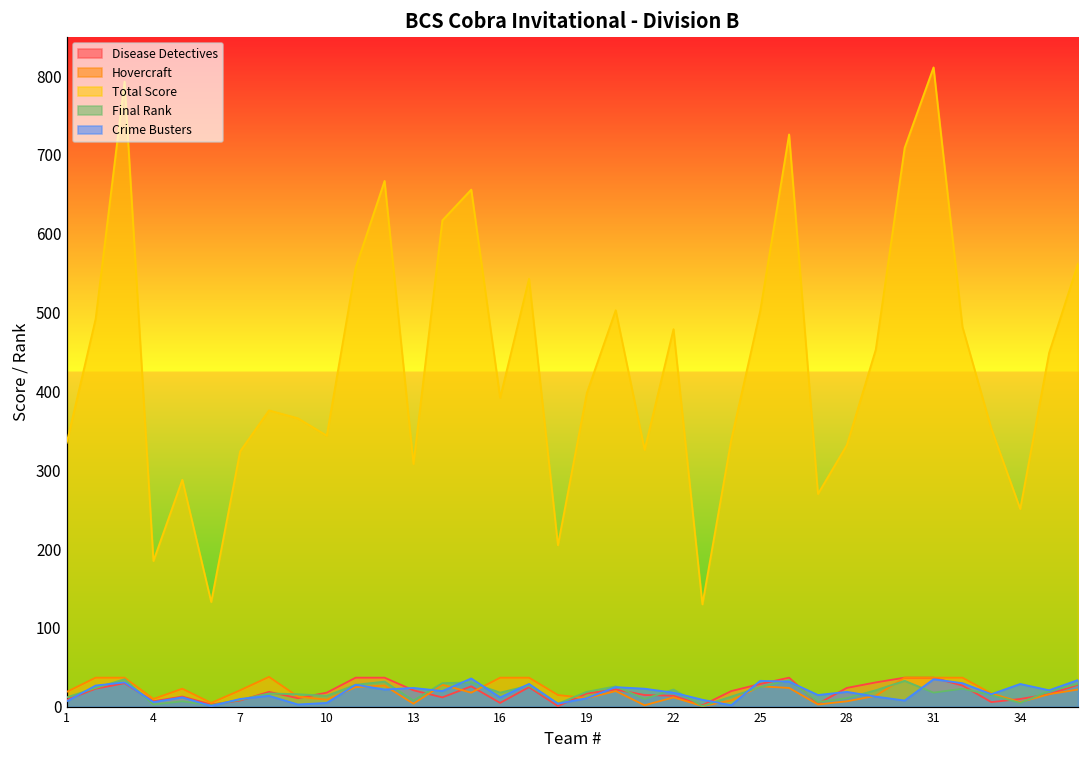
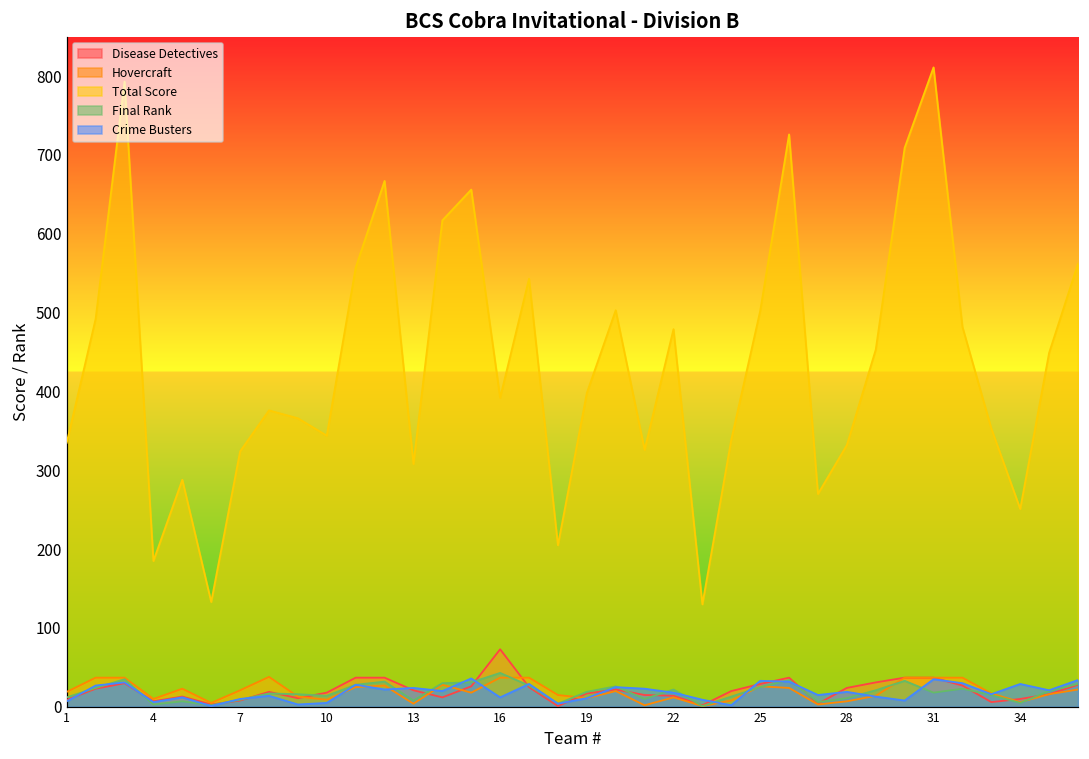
Disease Detectives, 16: 10 -> 70
Final Rank, 16: 20 -> 40
